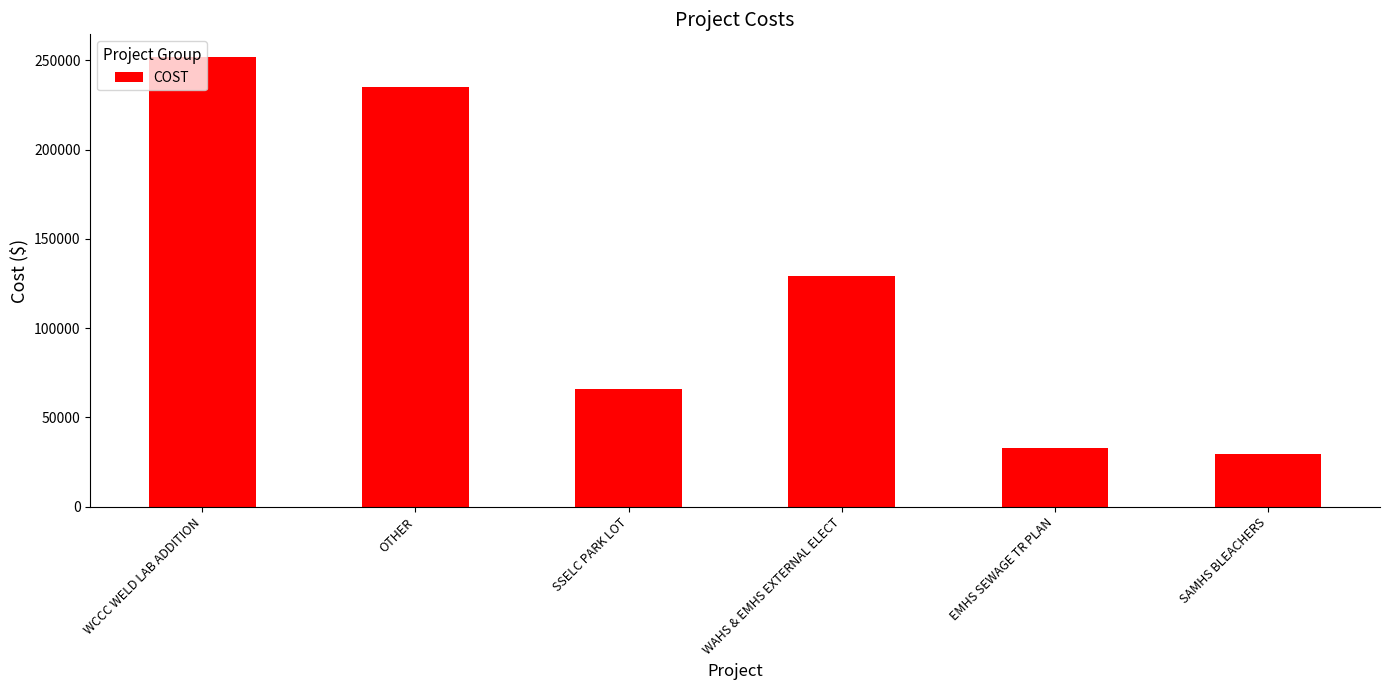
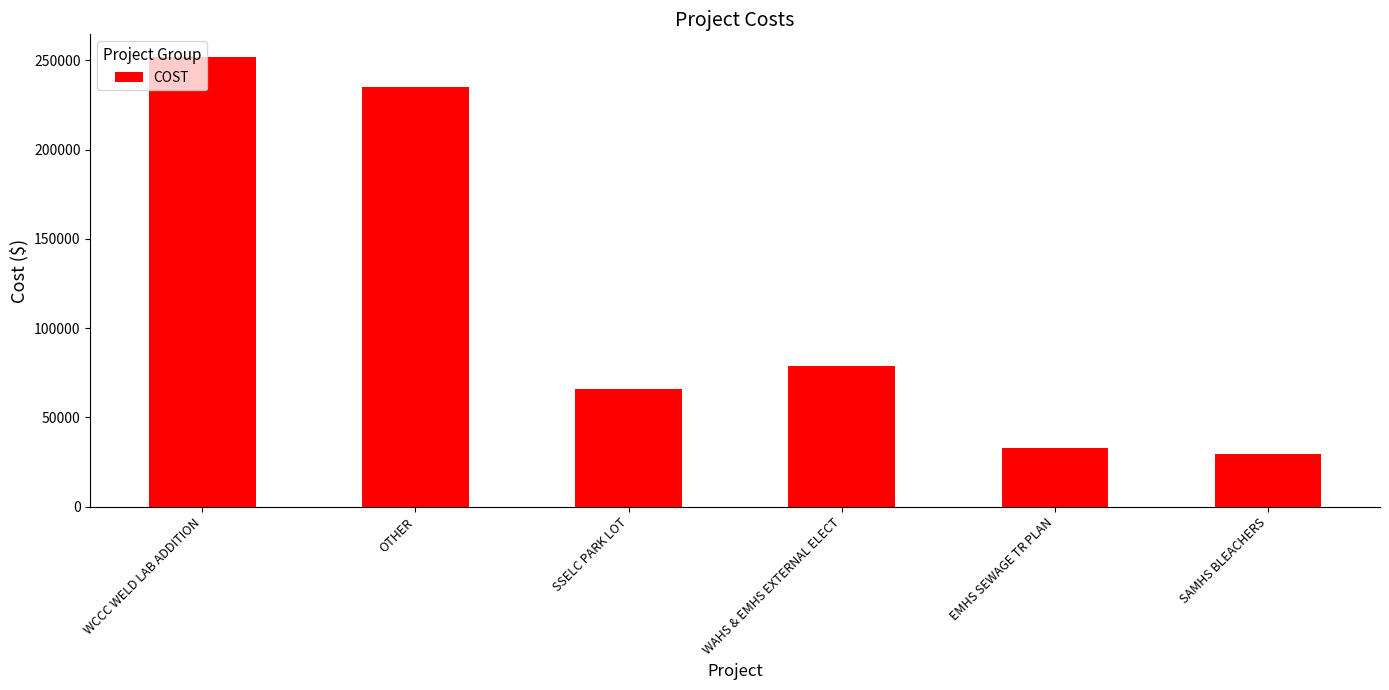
WAHS & EMHS EXTERNAL ELECT: 129000 -> 79000
